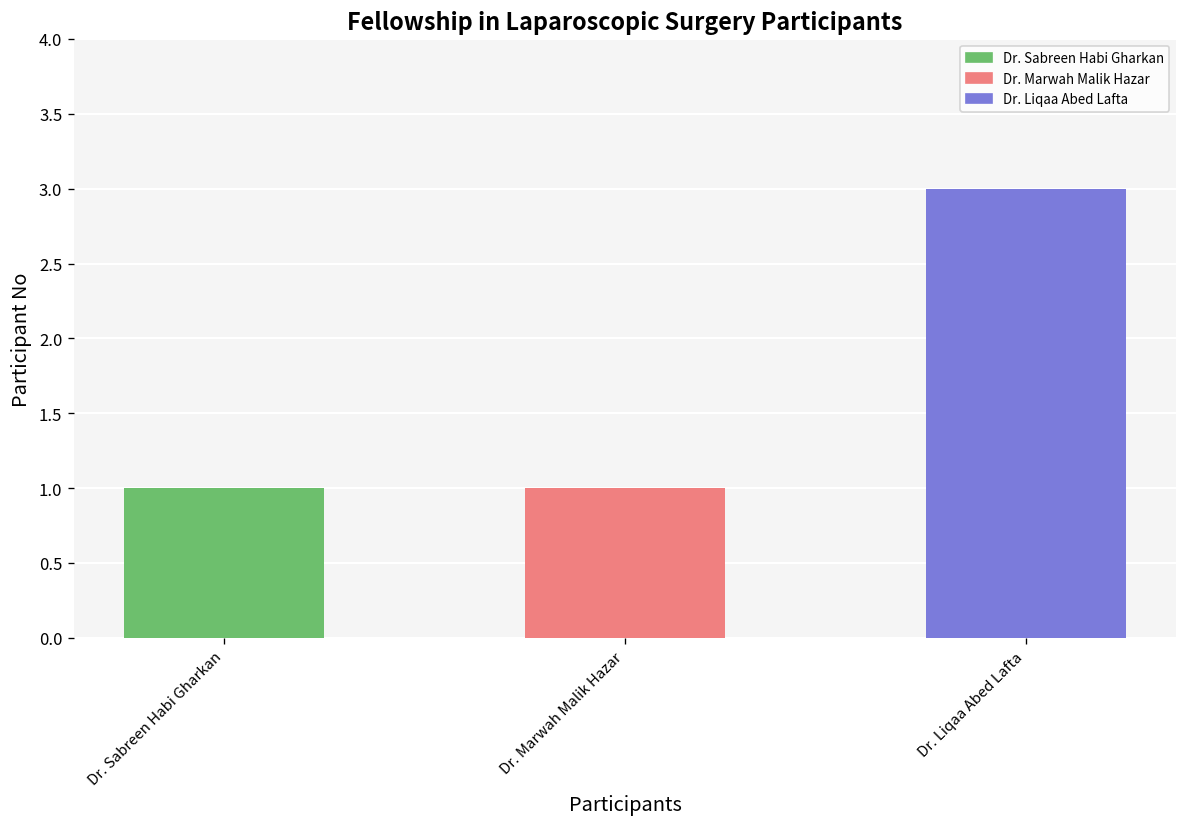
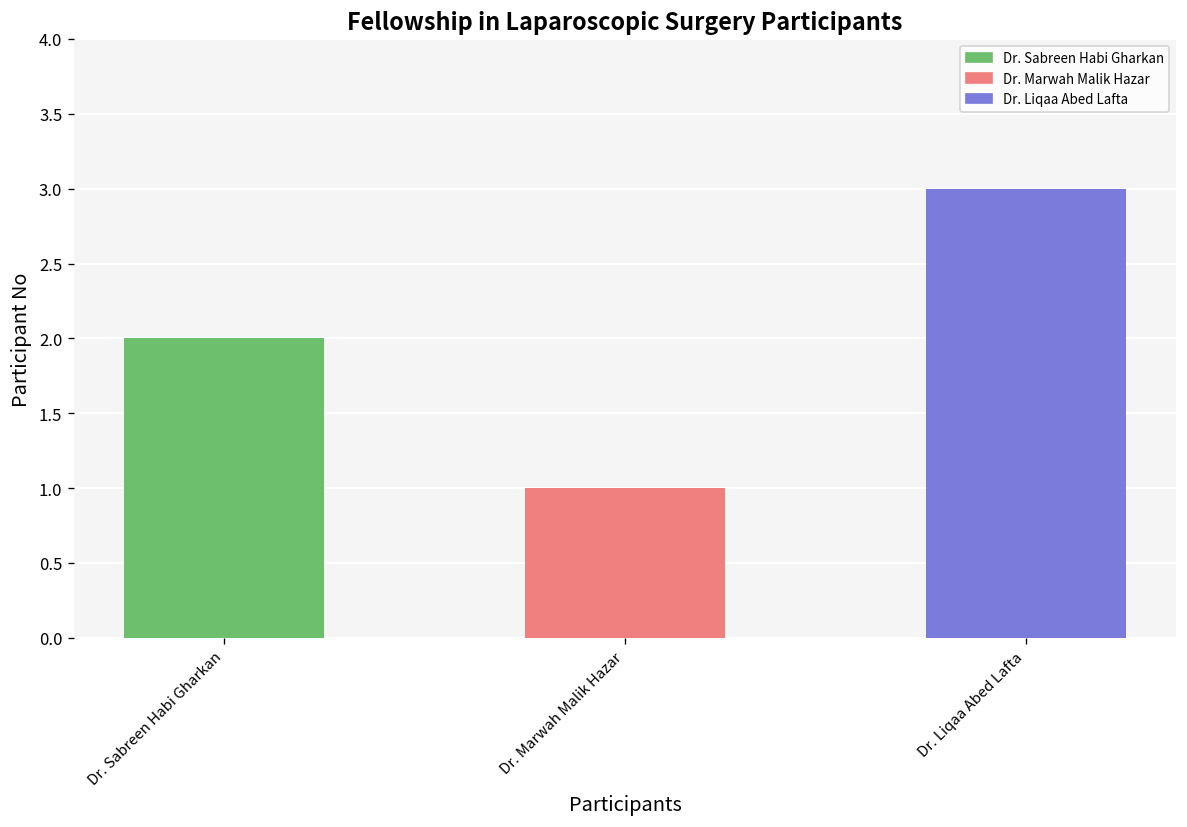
Dr. Sabreen Habi Gharkan: 1 -> 2
